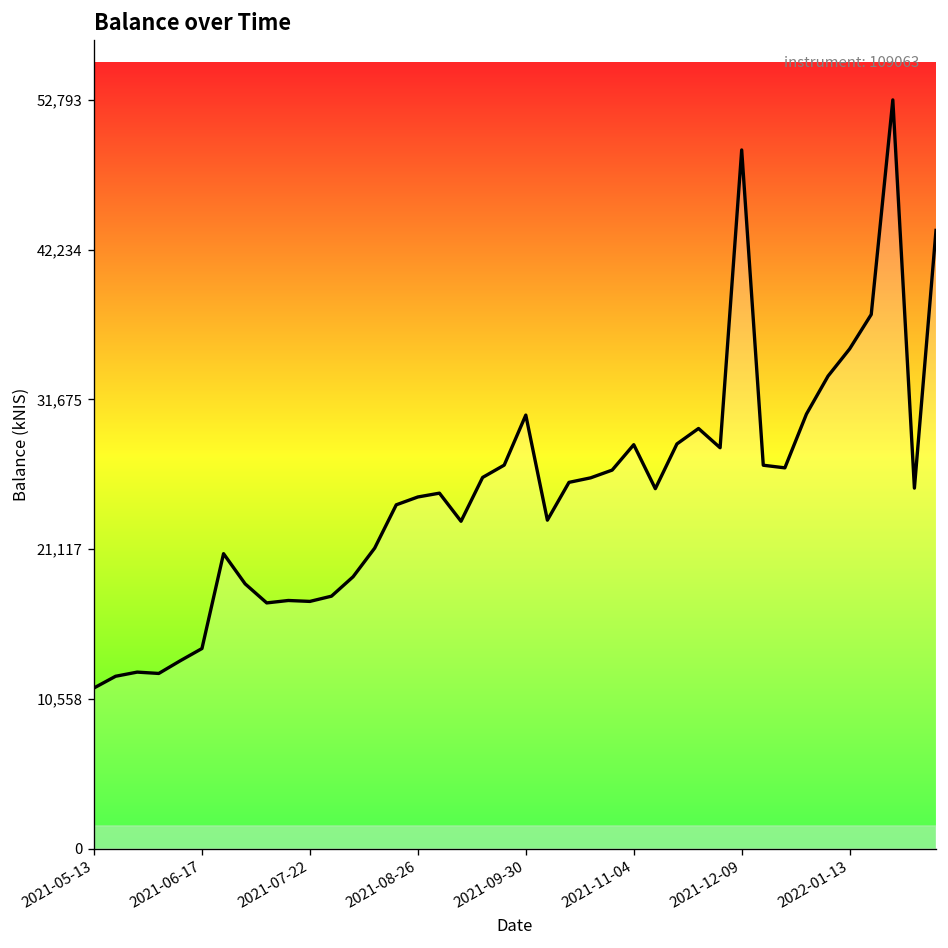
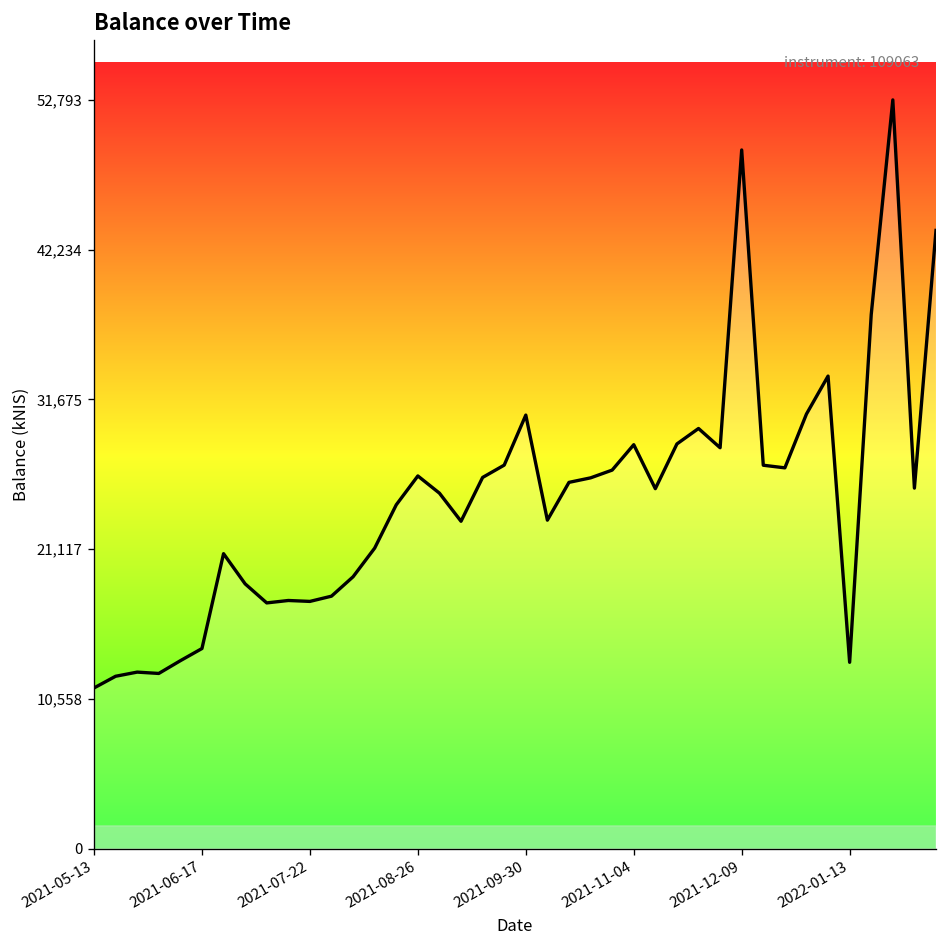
2021-08-26: 24,800 -> 26,300
2022-01-13: 35,200 -> 13,100
